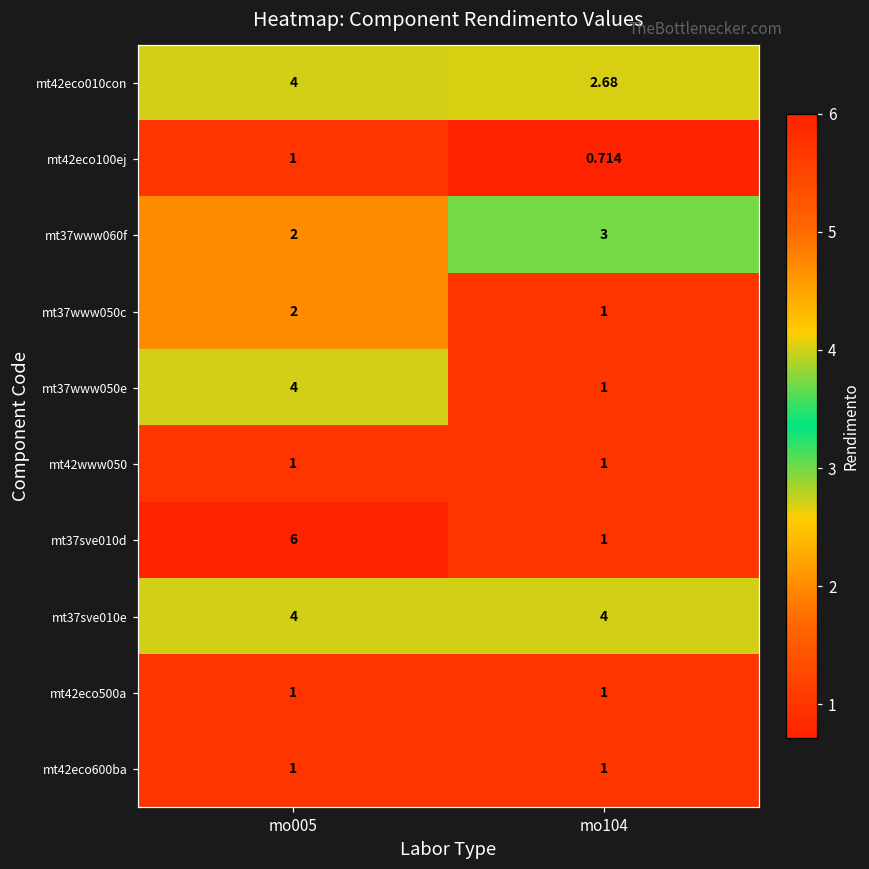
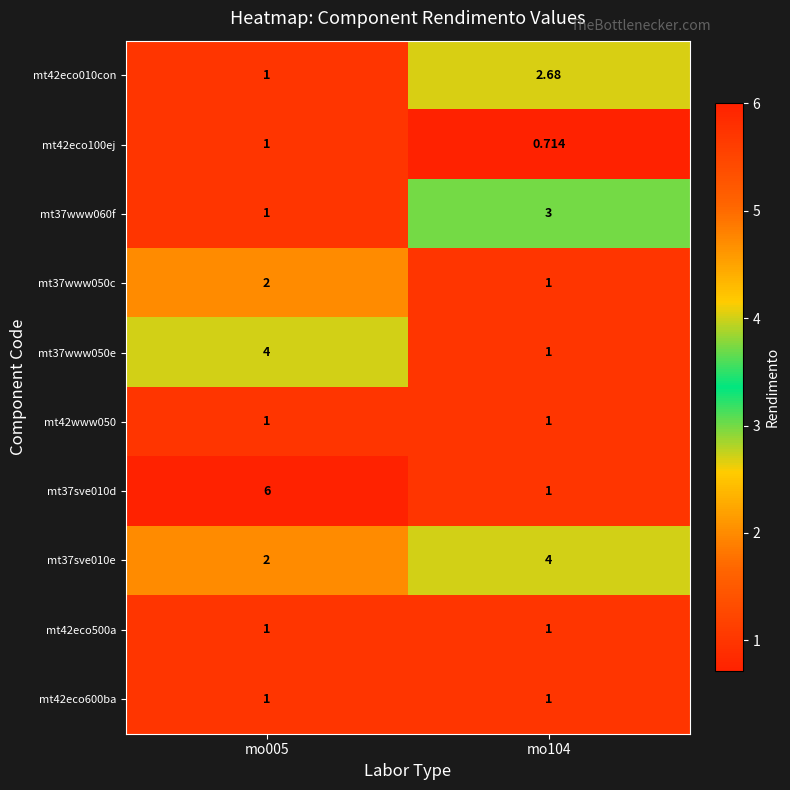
mt42eco010con, mo005: 4 -> 1
mt37www060f, mo005: 2 -> 1
mt37sve010e, mo005: 4 -> 2
